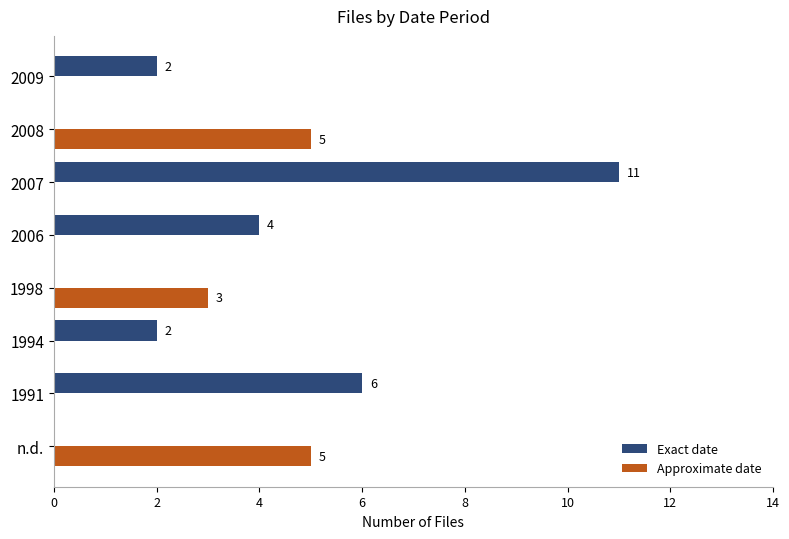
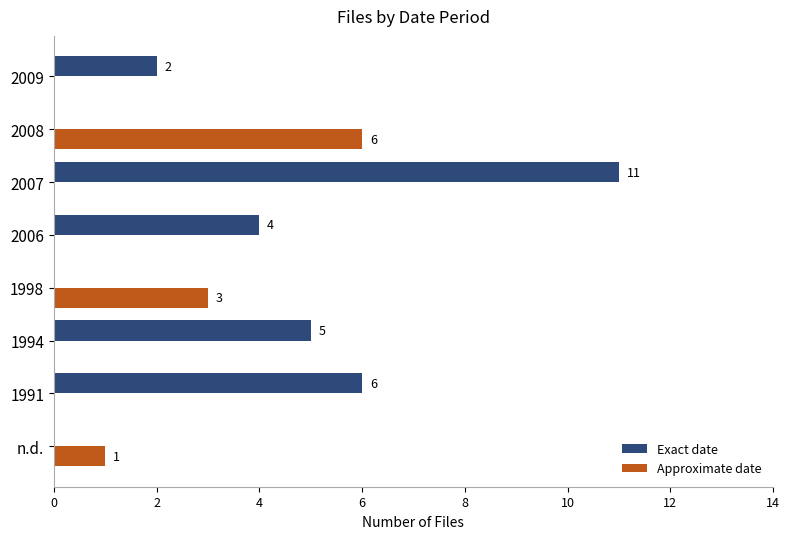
Approximate date, 2008: 5 -> 6
Exact date, 1994: 2 -> 5
Approximate date, n.d.: 5 -> 1
